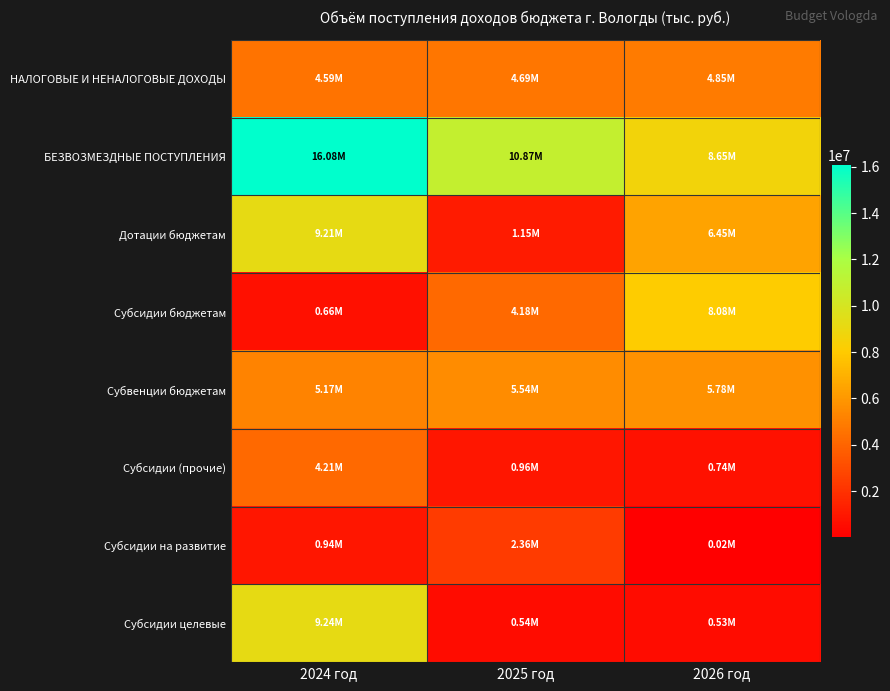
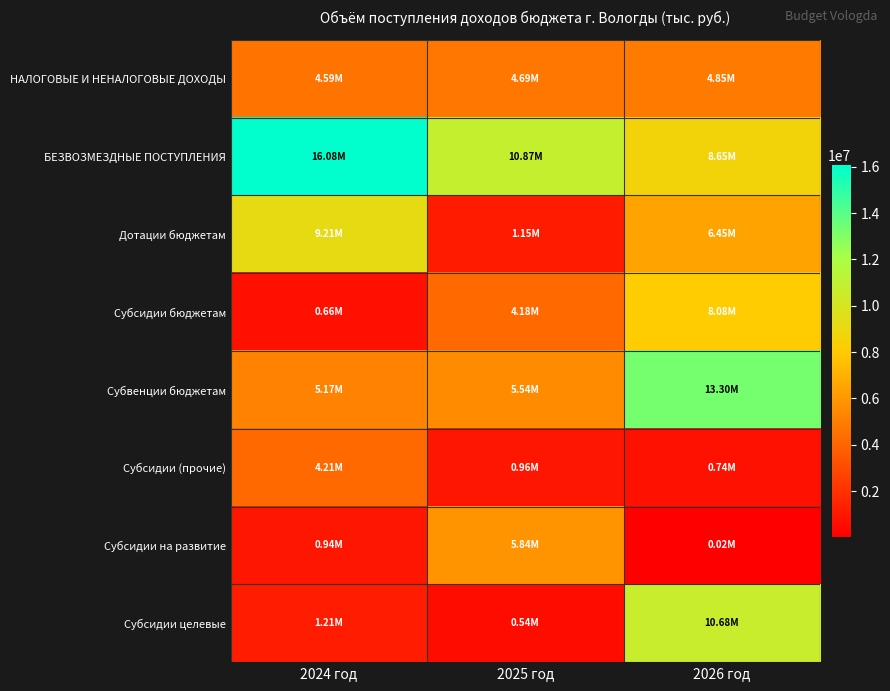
Субвенции бюджетам, 2026 год: 5.78M -> 13.30M
Субсидии на развитие, 2025 год: 2.36M -> 5.84M
Субсидии целевые, 2024 год: 9.24M -> 1.21M
Субсидии целевые, 2026 год: 0.53M -> 10.68M
